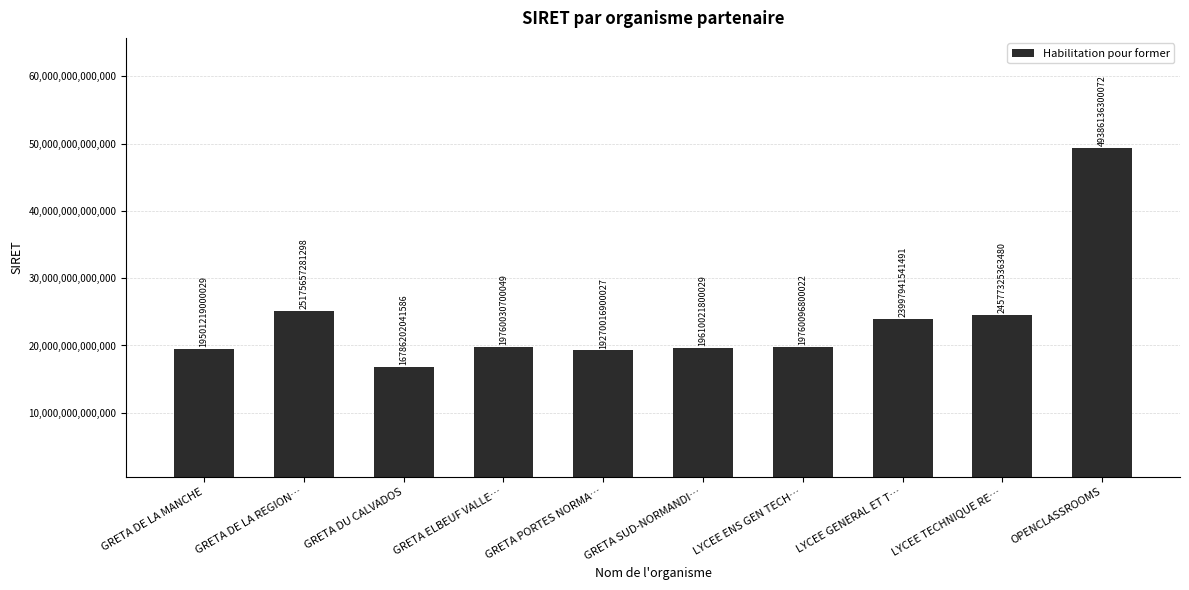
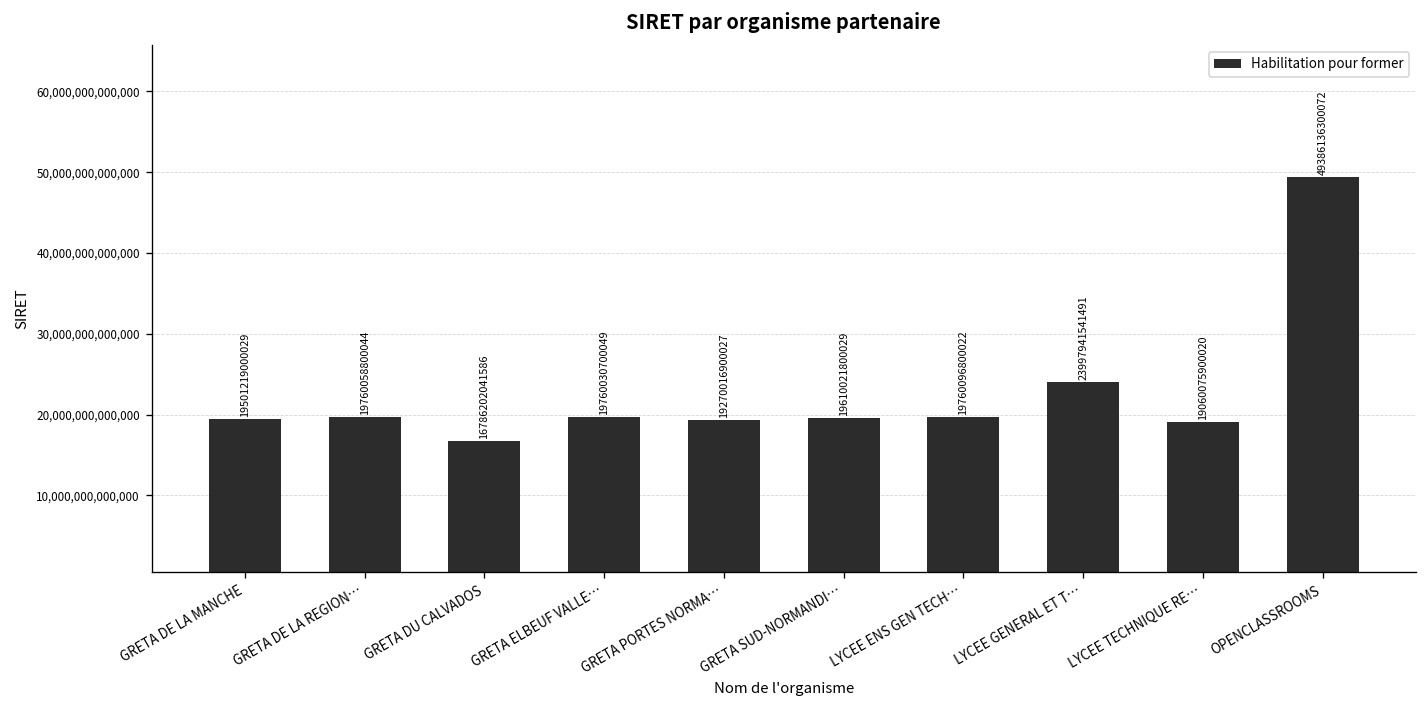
GRETA DE LA REGION…: 25175657281298 -> 19760058800044
LYCEE TECHNIQUE RE…: 24577325363480 -> 19060075900020
